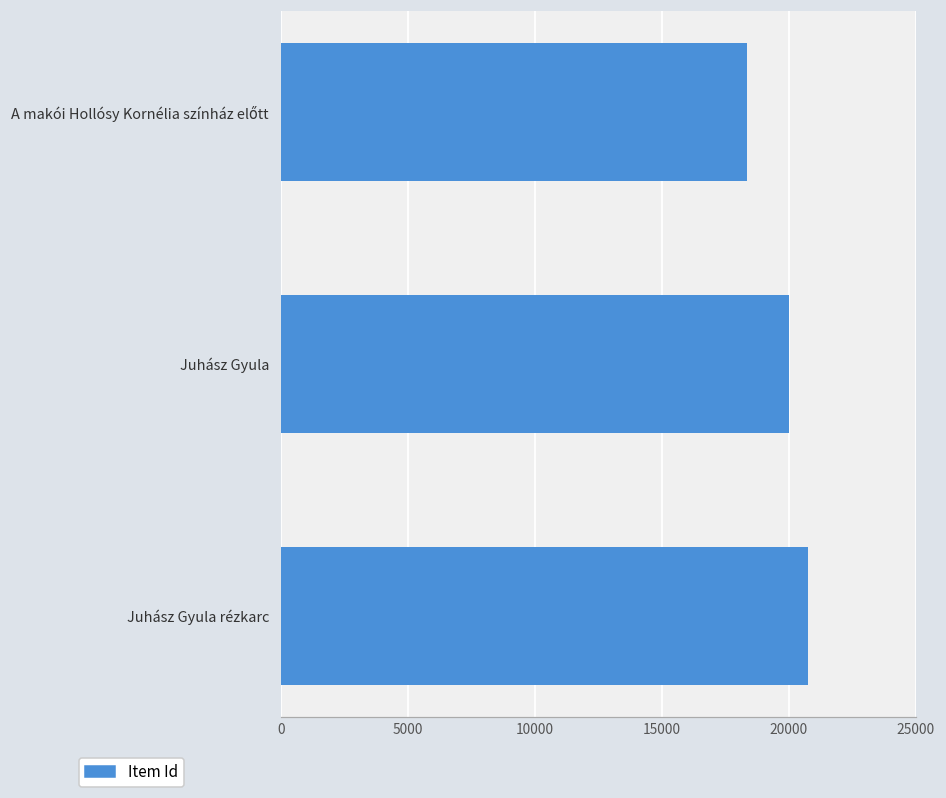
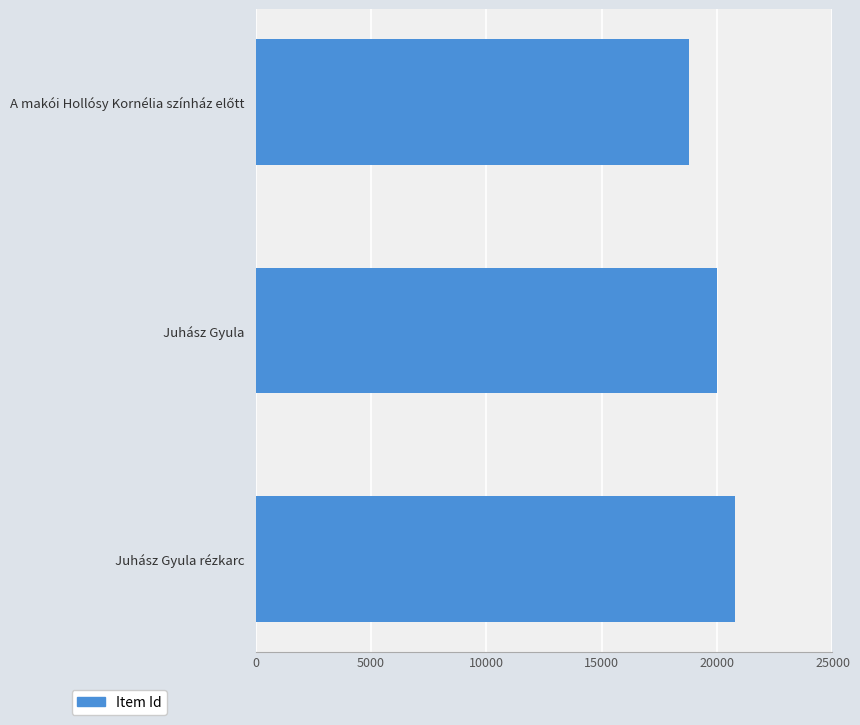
A makói Hollósy Kornélia színház előtt: 18300 -> 18800
